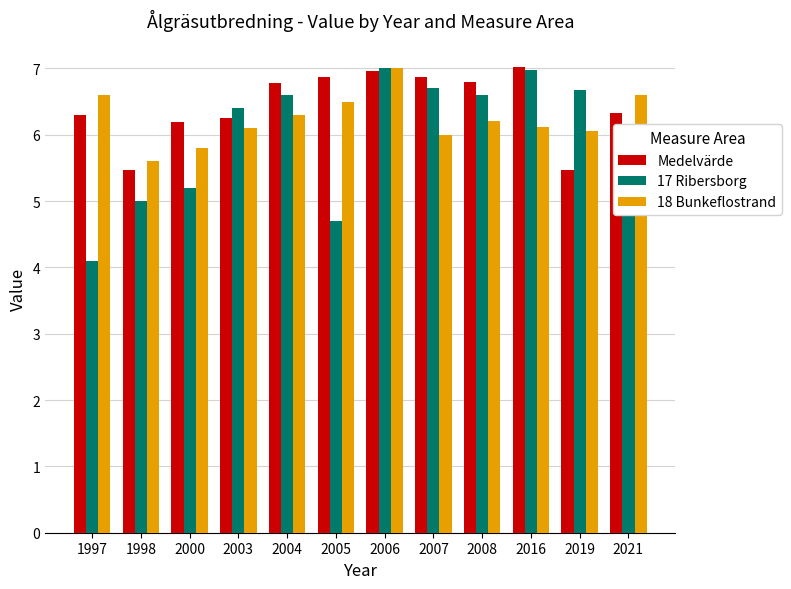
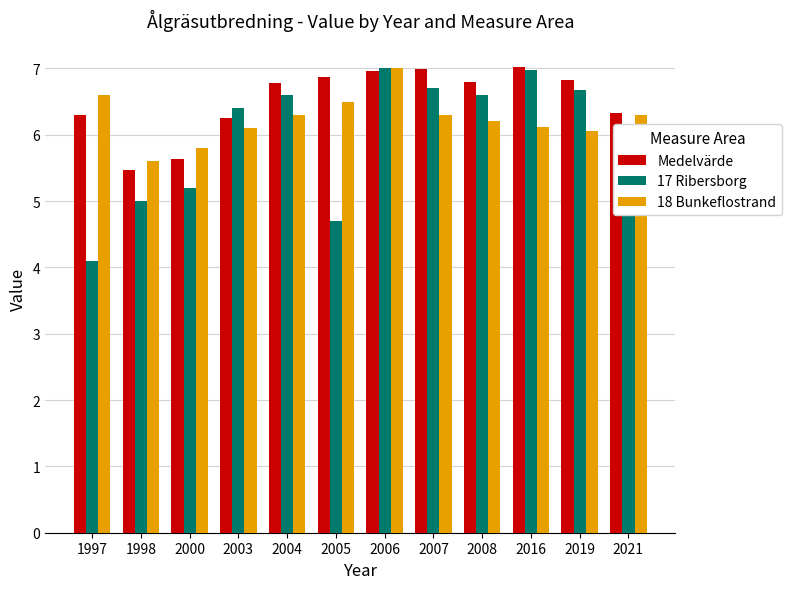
Medelvärde, 2000: 6.2 -> 5.6
Medelvärde, 2007: 6.9 -> 7.0
18 Bunkeflostrand, 2007: 6.0 -> 6.3
Medelvärde, 2019: 5.5 -> 6.8
18 Bunkeflostrand, 2021: 6.6 -> 6.3
